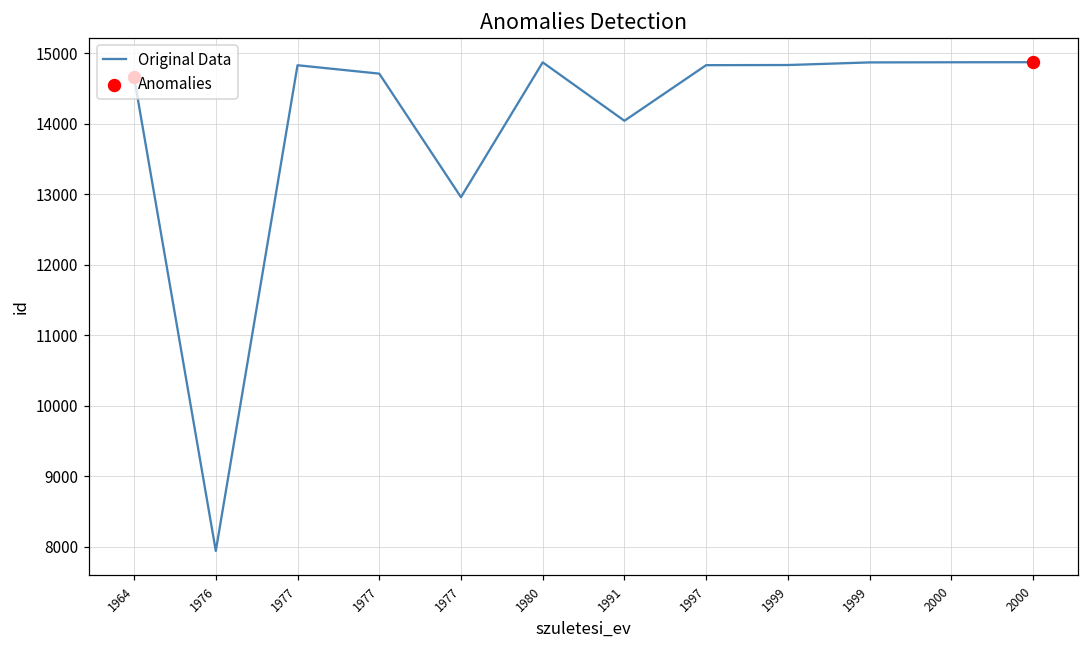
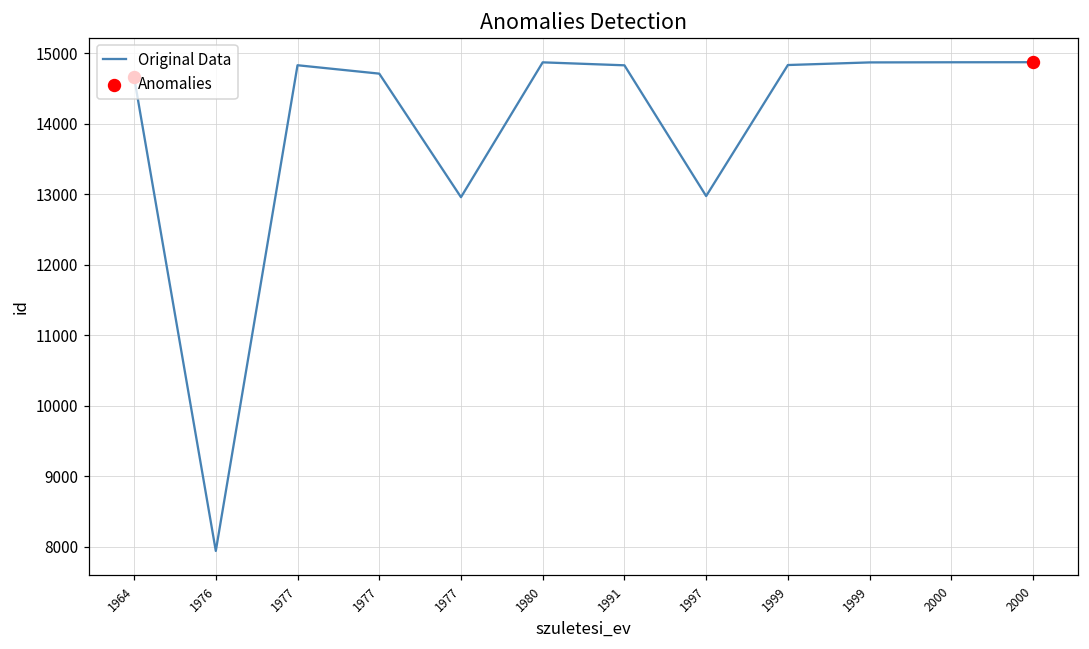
Original Data, 1991: 14000 -> 14800
Original Data, 1997: 14800 -> 13000
